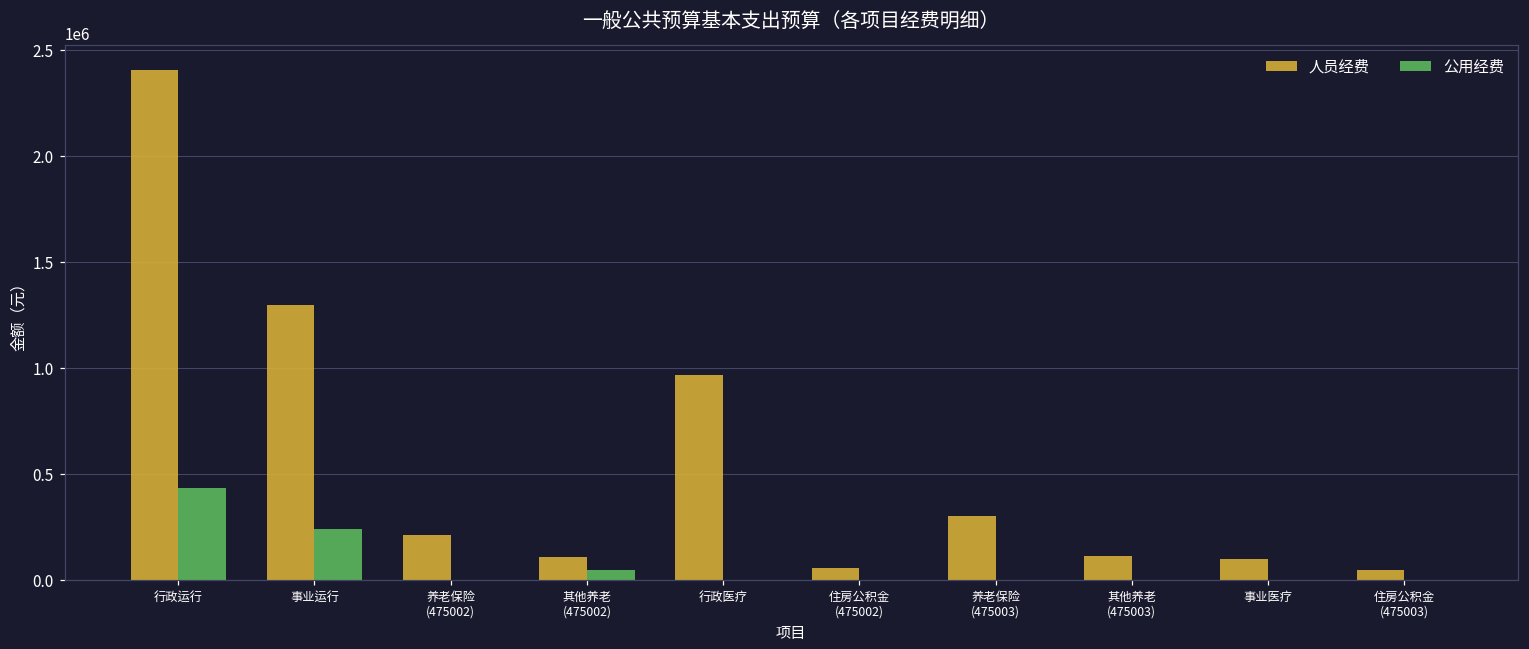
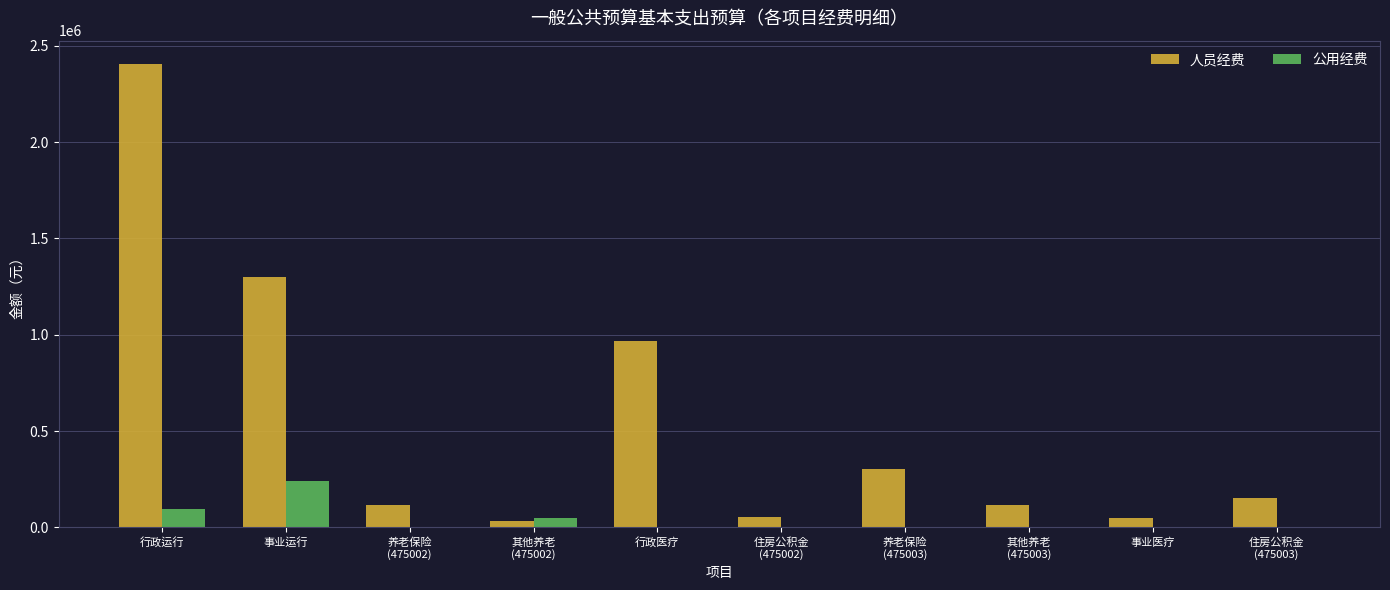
公用经费, 行政运行: 430000 -> 90000
人员经费, 养老保险 (475002): 210000 -> 120000
人员经费, 其他养老 (475002): 110000 -> 30000
人员经费, 事业医疗: 100000 -> 50000
人员经费, 住房公积金 (475003): 50000 -> 150000
